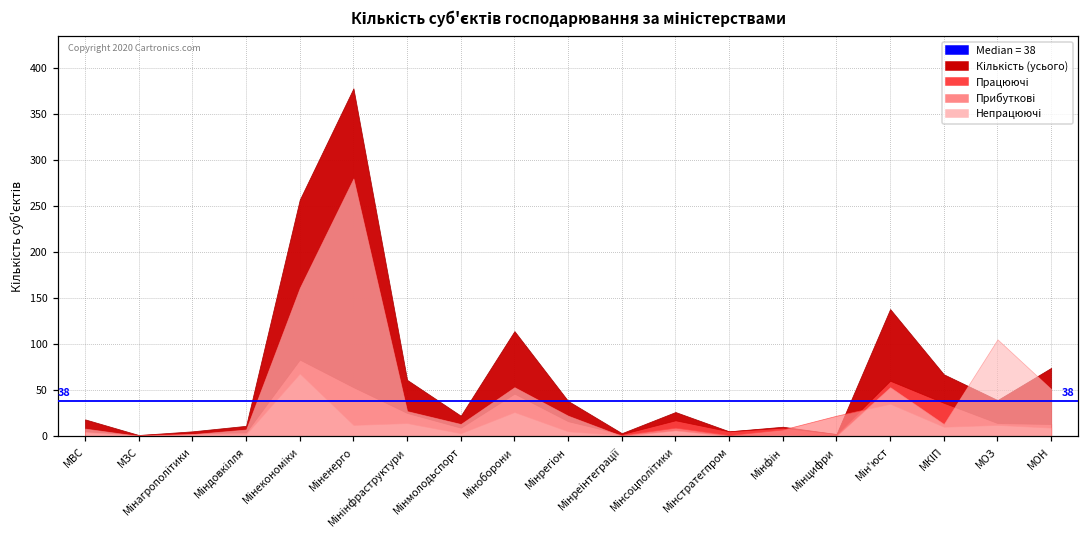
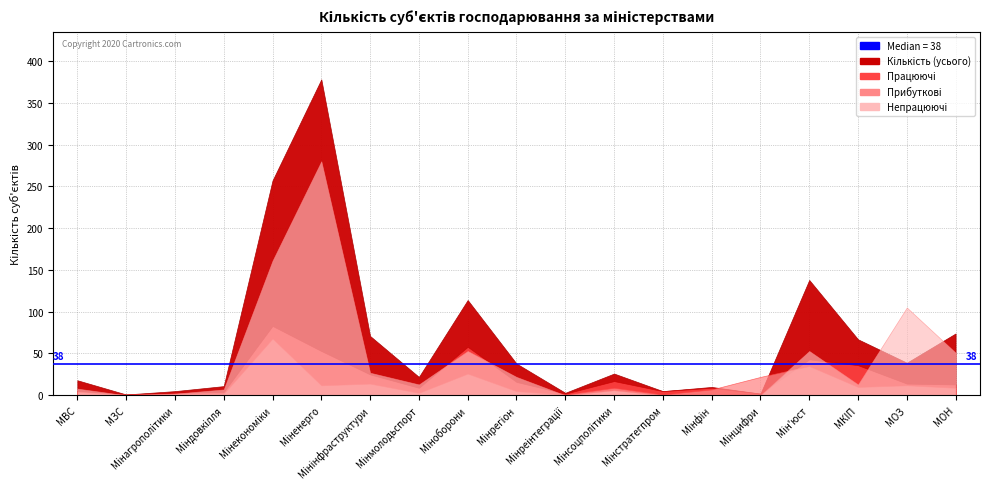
Кількість (усього), Мінінфраструктури: 60 -> 70
Працюючі, Міноборони: 50 -> 60
Працюючі, Мін'юст: 60 -> 40
